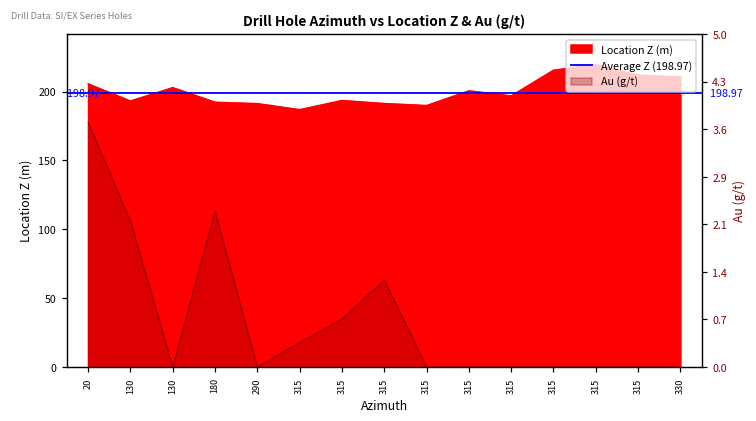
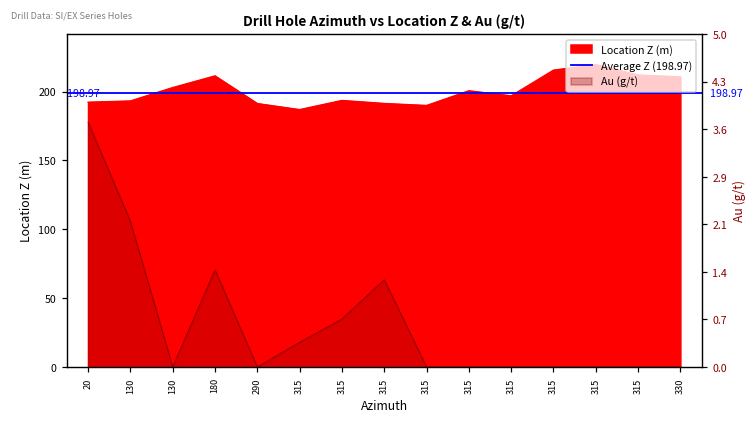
Location Z (m), 20: 206 -> 192
Location Z (m), 180: 192 -> 212
Au (g/t), 180: 2.3 -> 1.5
